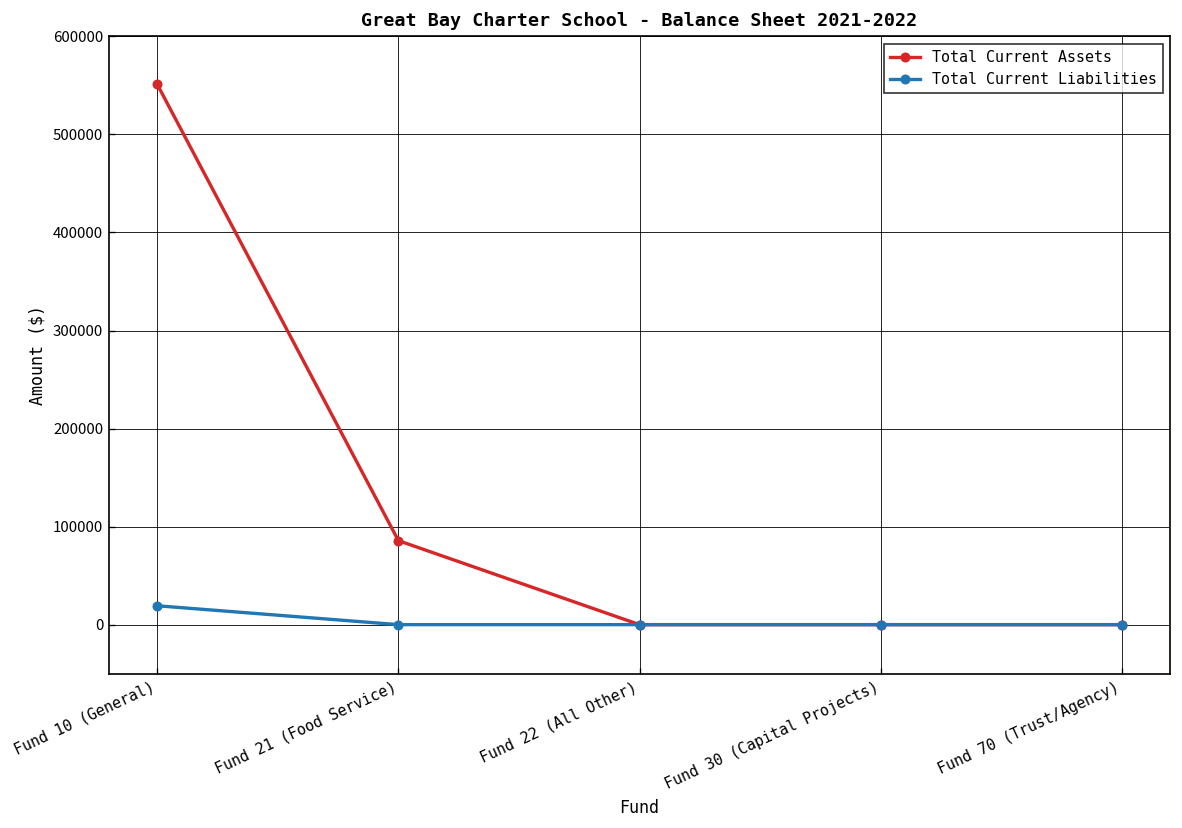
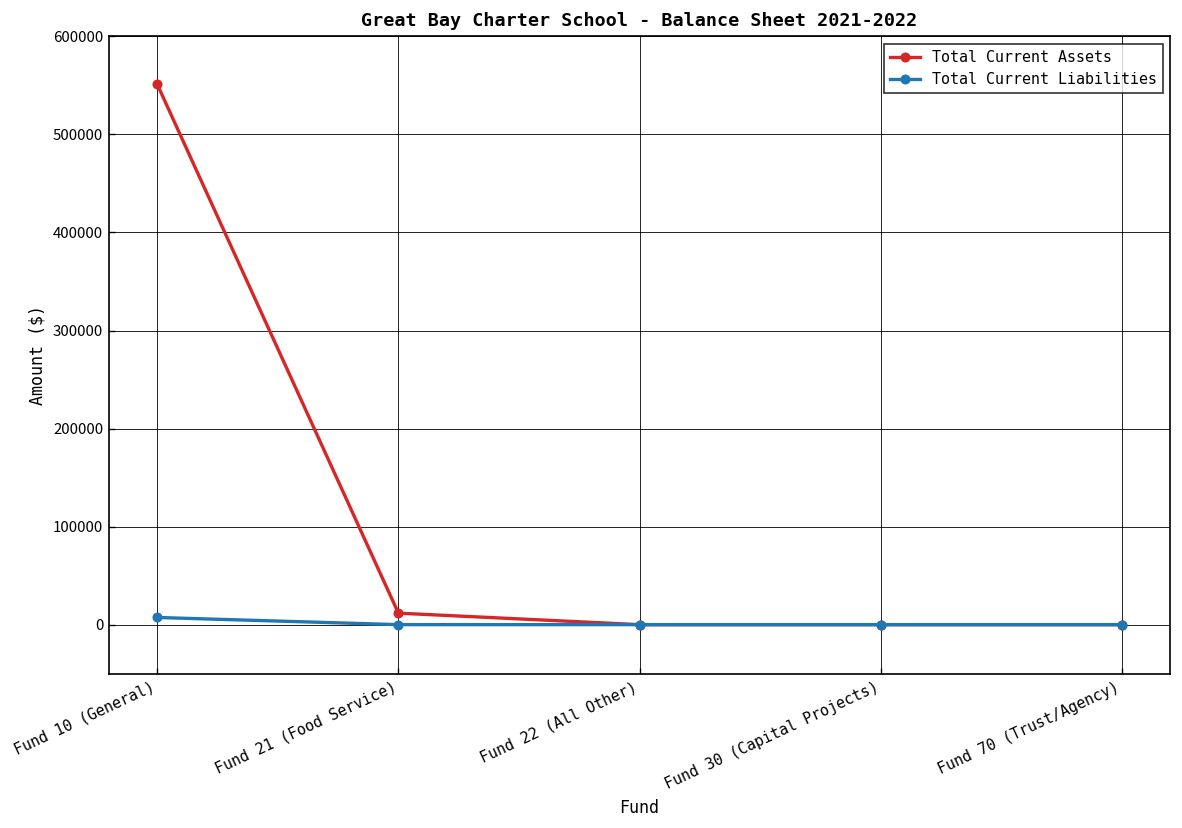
Total Current Liabilities, Fund 10 (General): 20000 -> 10000
Total Current Assets, Fund 21 (Food Service): 90000 -> 10000
